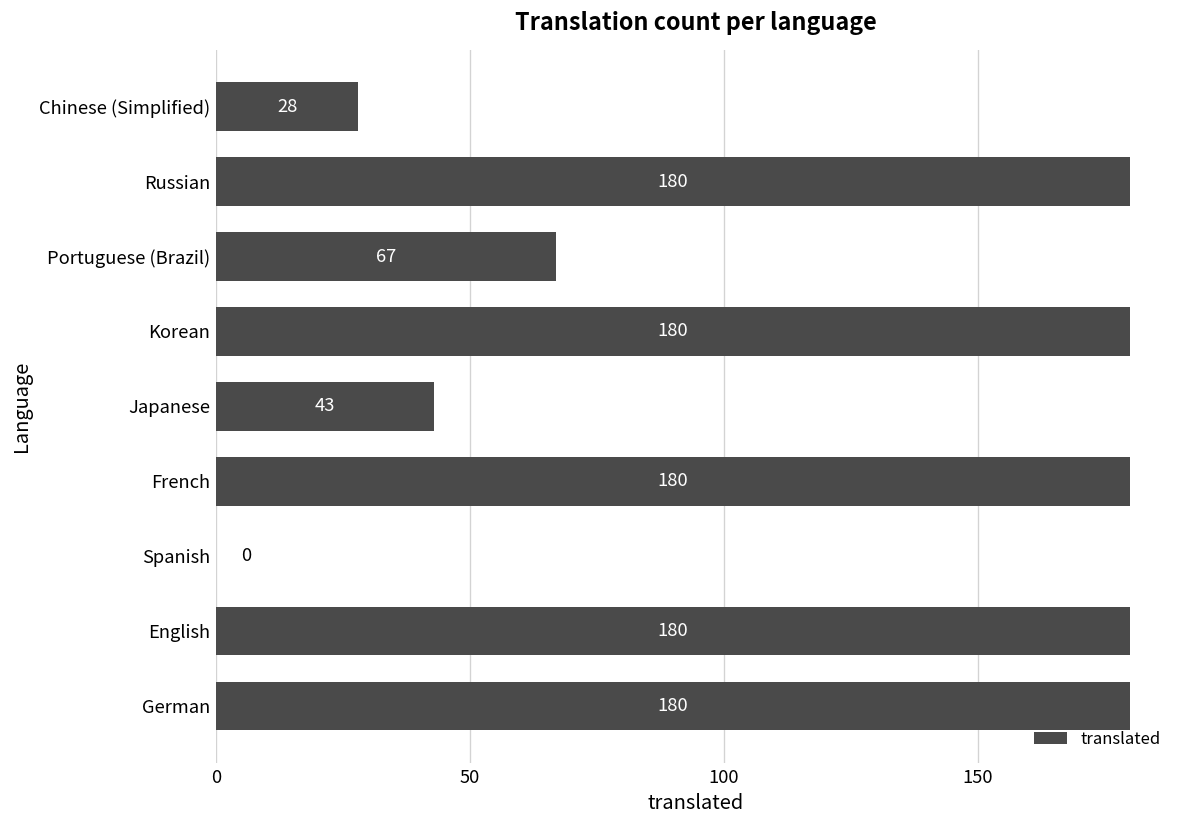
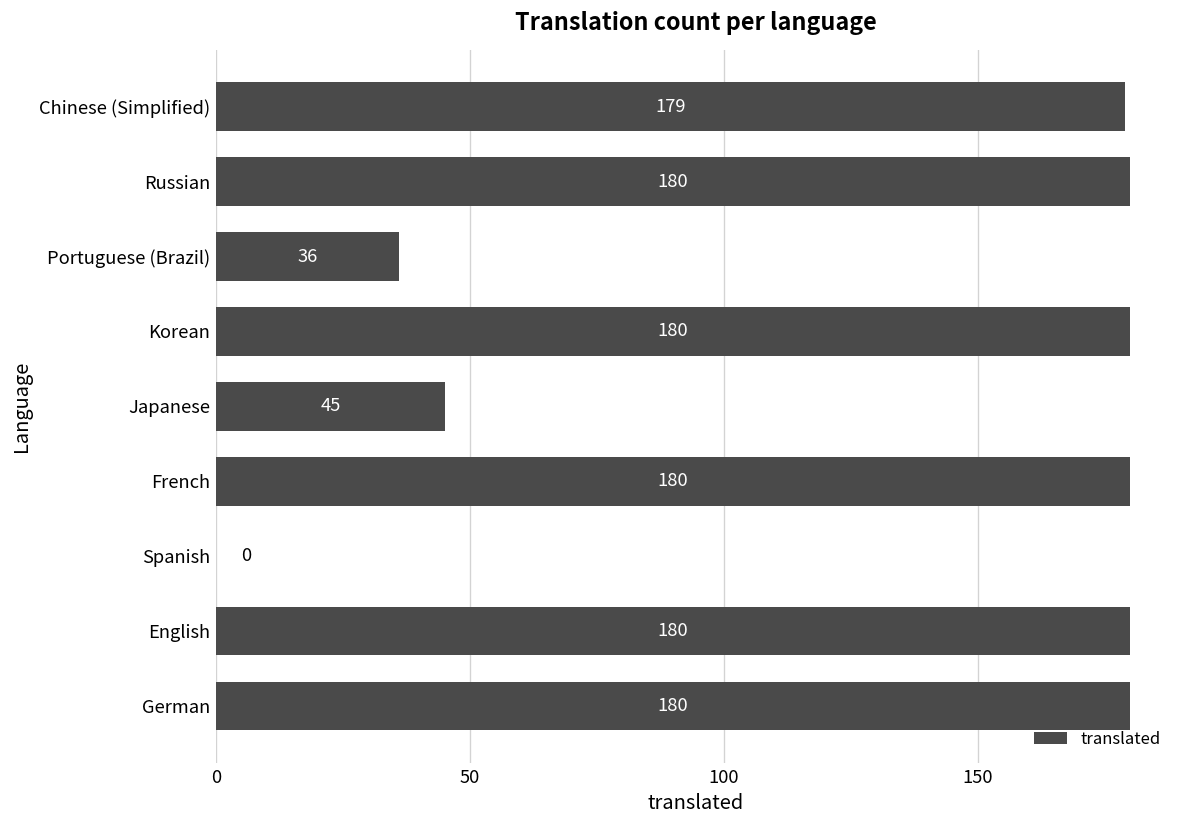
Chinese (Simplified): 28 -> 179
Portuguese (Brazil): 67 -> 36
Japanese: 43 -> 45
